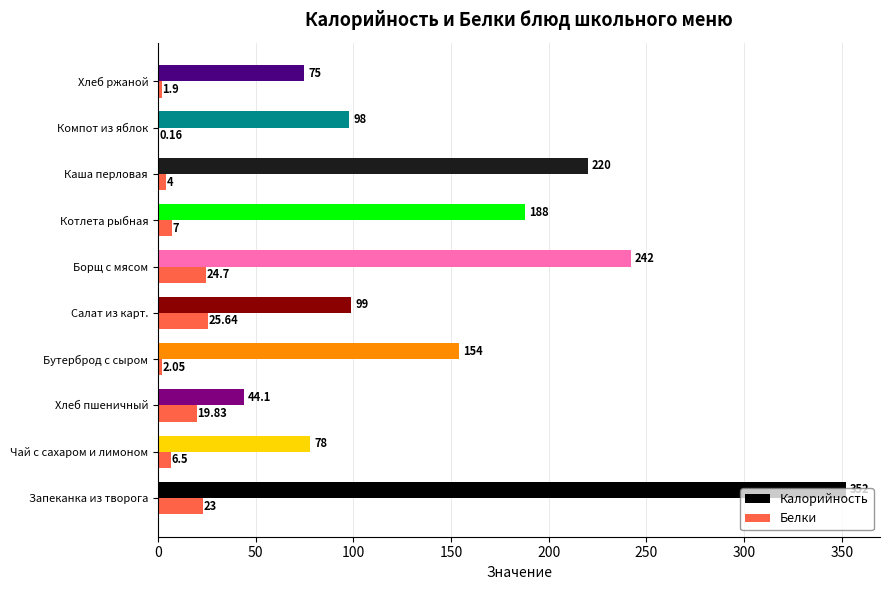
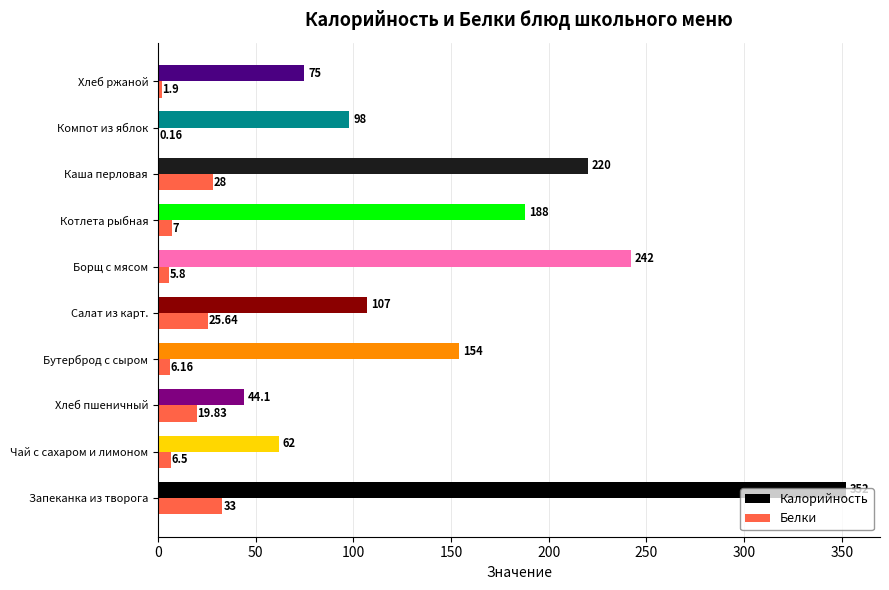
Белки, Каша перловая: 4 -> 28
Белки, Борщ с мясом: 24.7 -> 5.8
Калорийность, Салат из карт.: 99 -> 107
Белки, Бутерброд с сыром: 2.05 -> 6.16
Калорийность, Чай с сахаром и лимоном: 78 -> 62
Белки, Запеканка из творога: 23 -> 33
